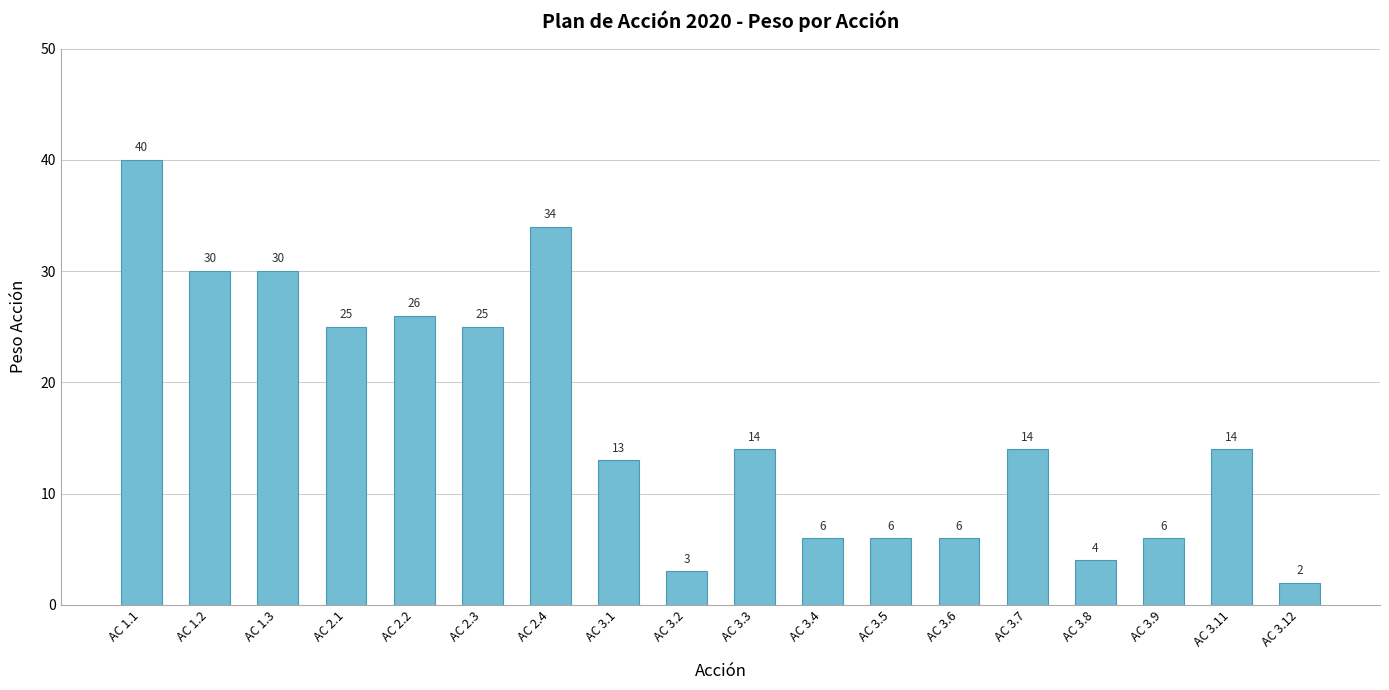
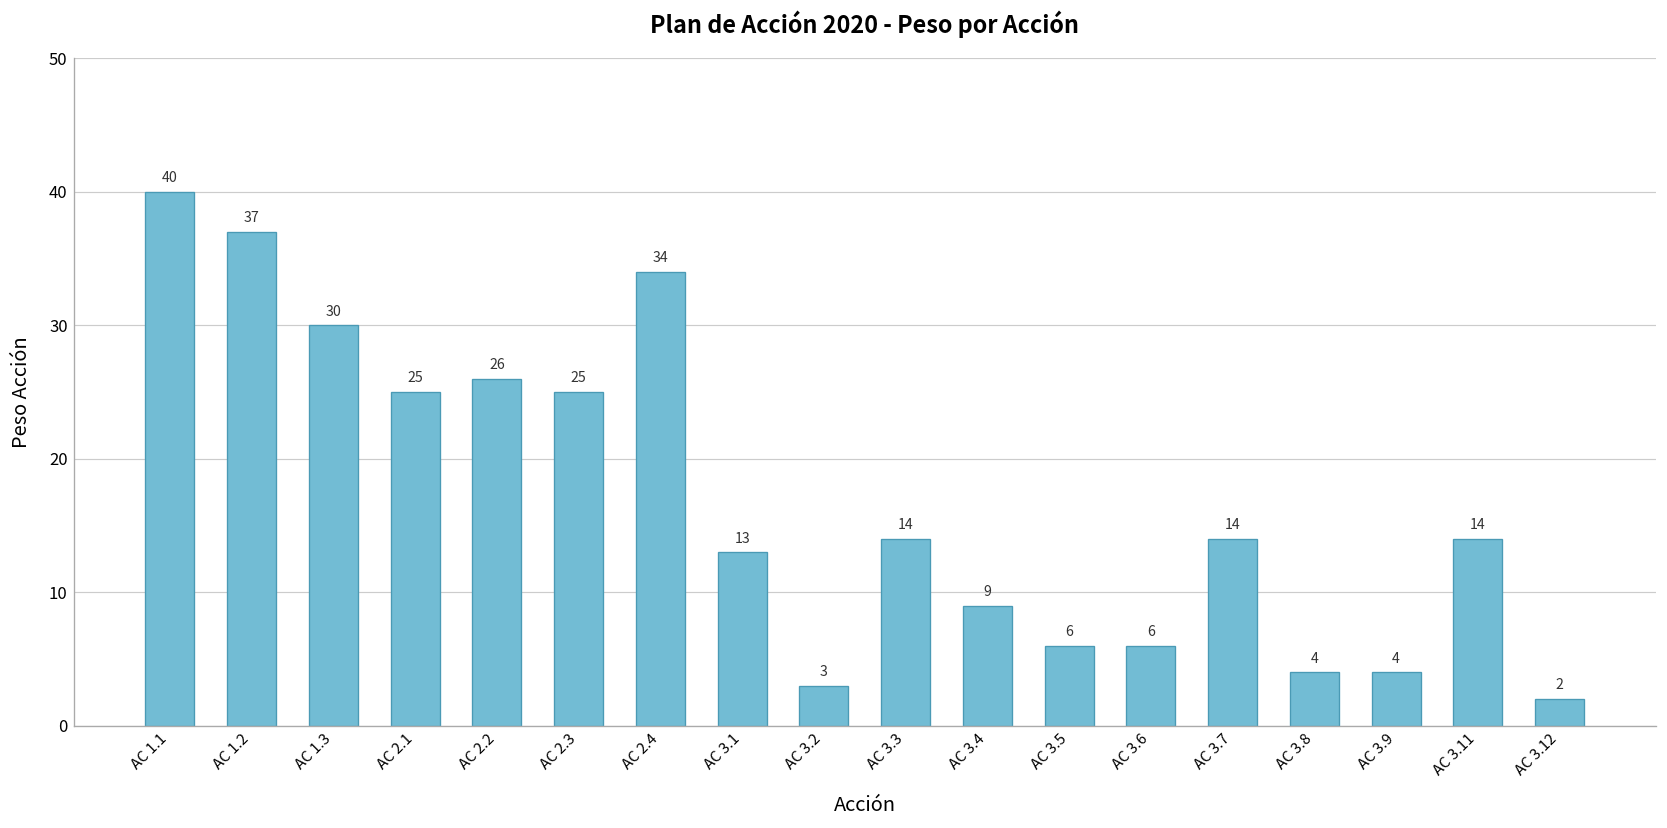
AC 1.2: 30 -> 37
AC 3.4: 6 -> 9
AC 3.9: 6 -> 4
